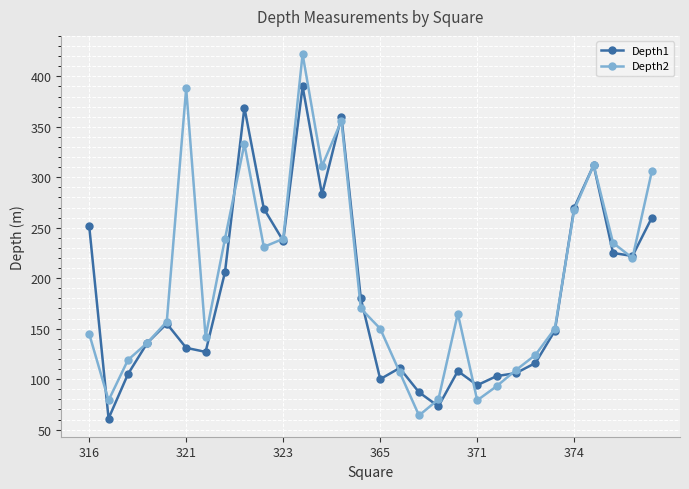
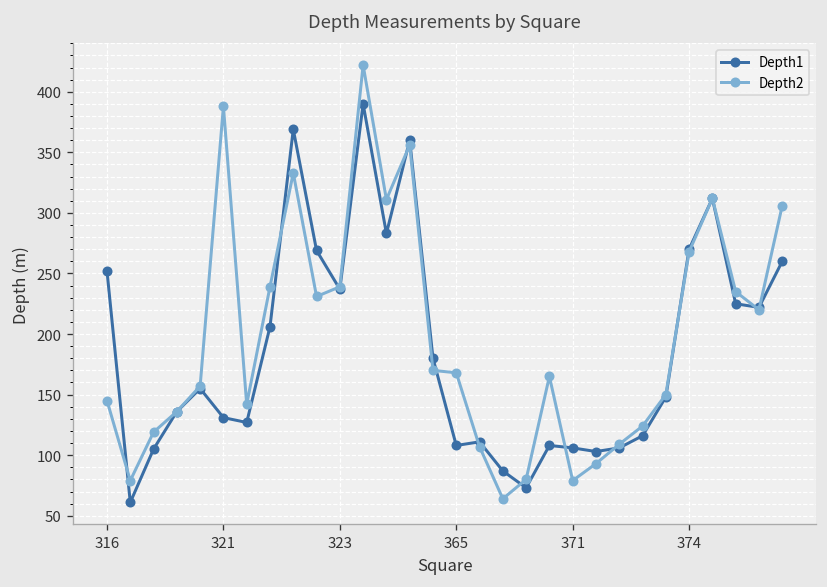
Depth1, 365: 100 -> 108
Depth2, 365: 150 -> 168
Depth1, 371: 94 -> 106
